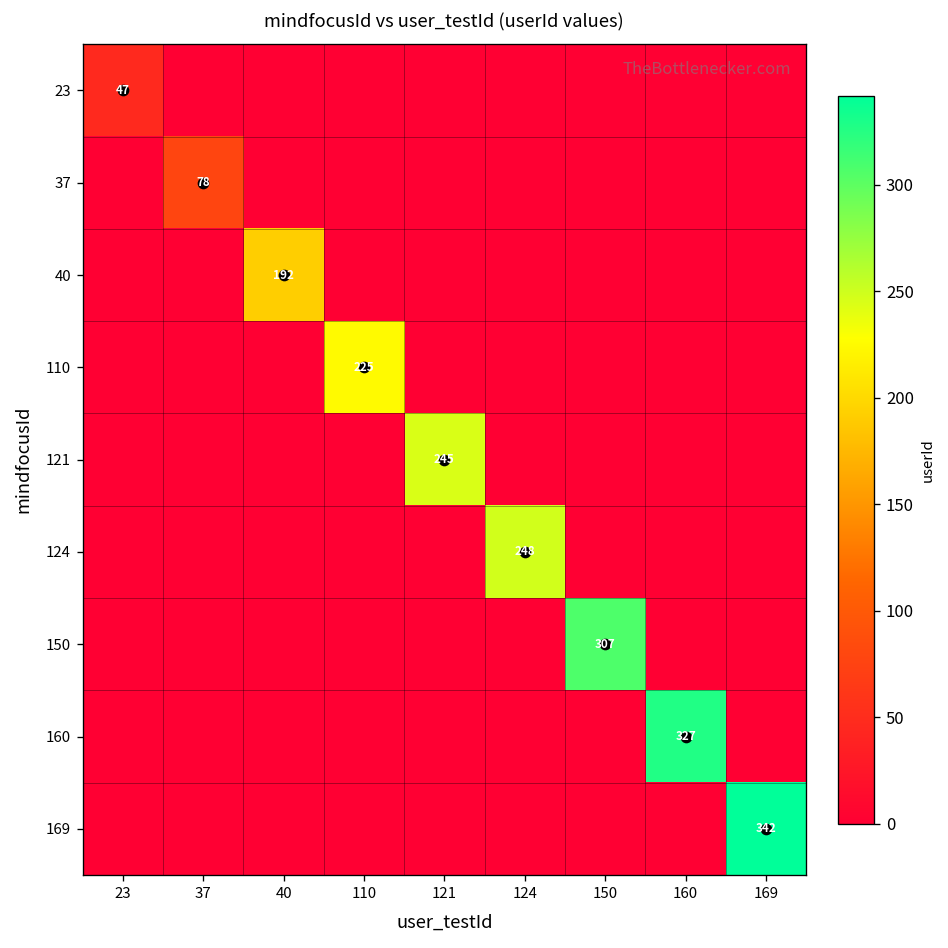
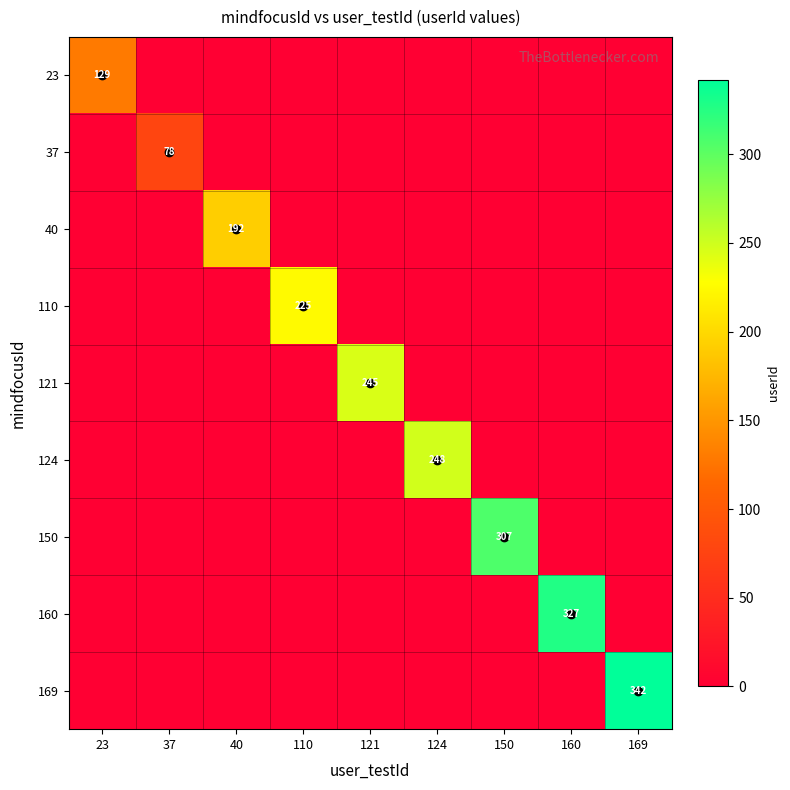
23, 23: 47 -> 129
